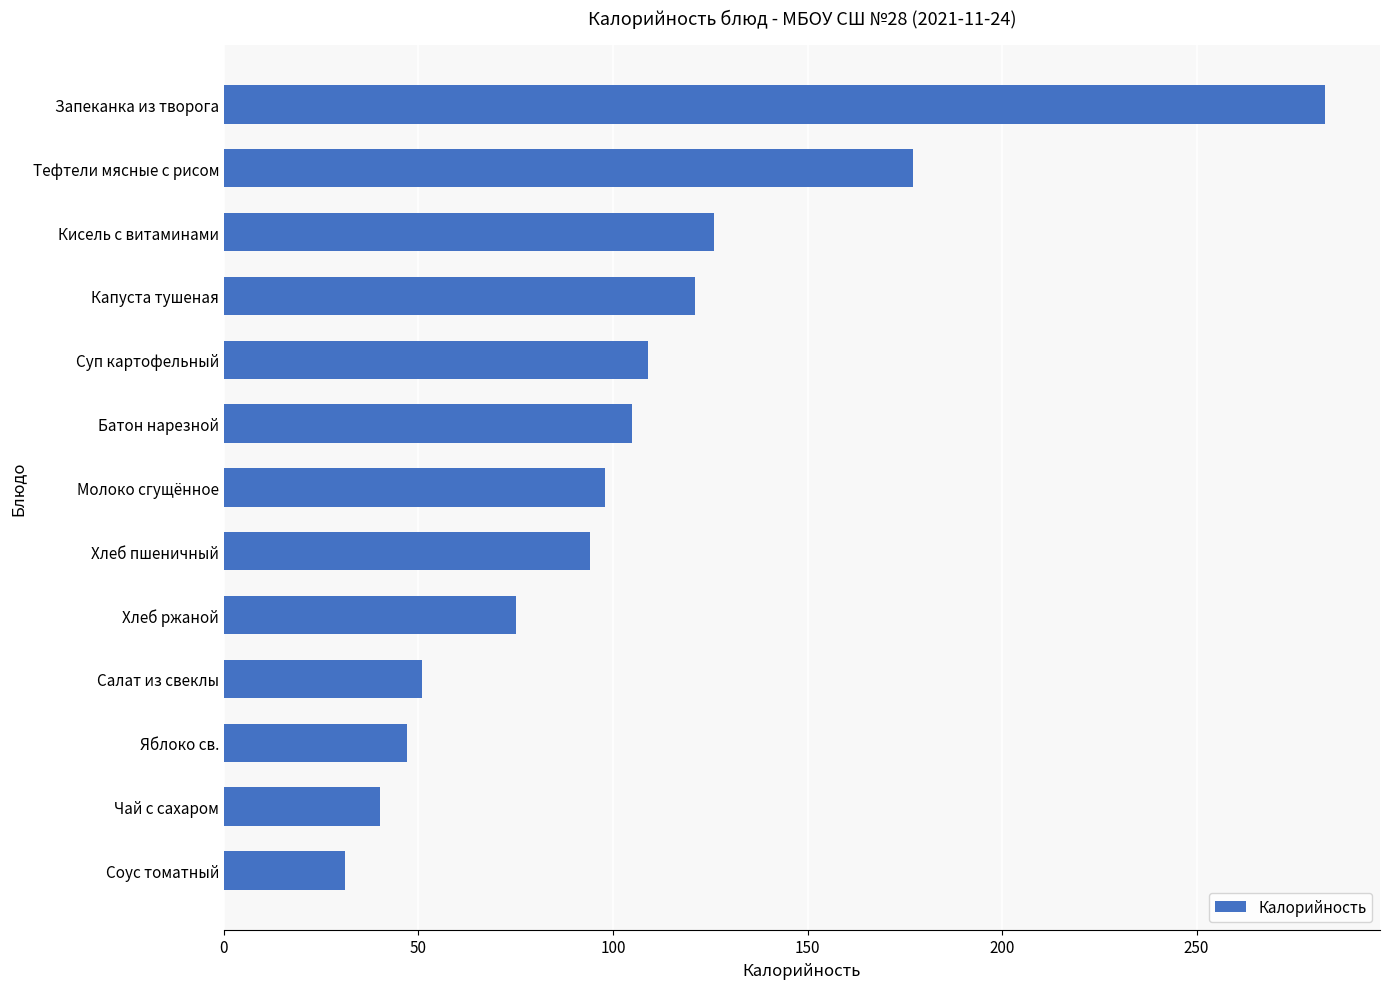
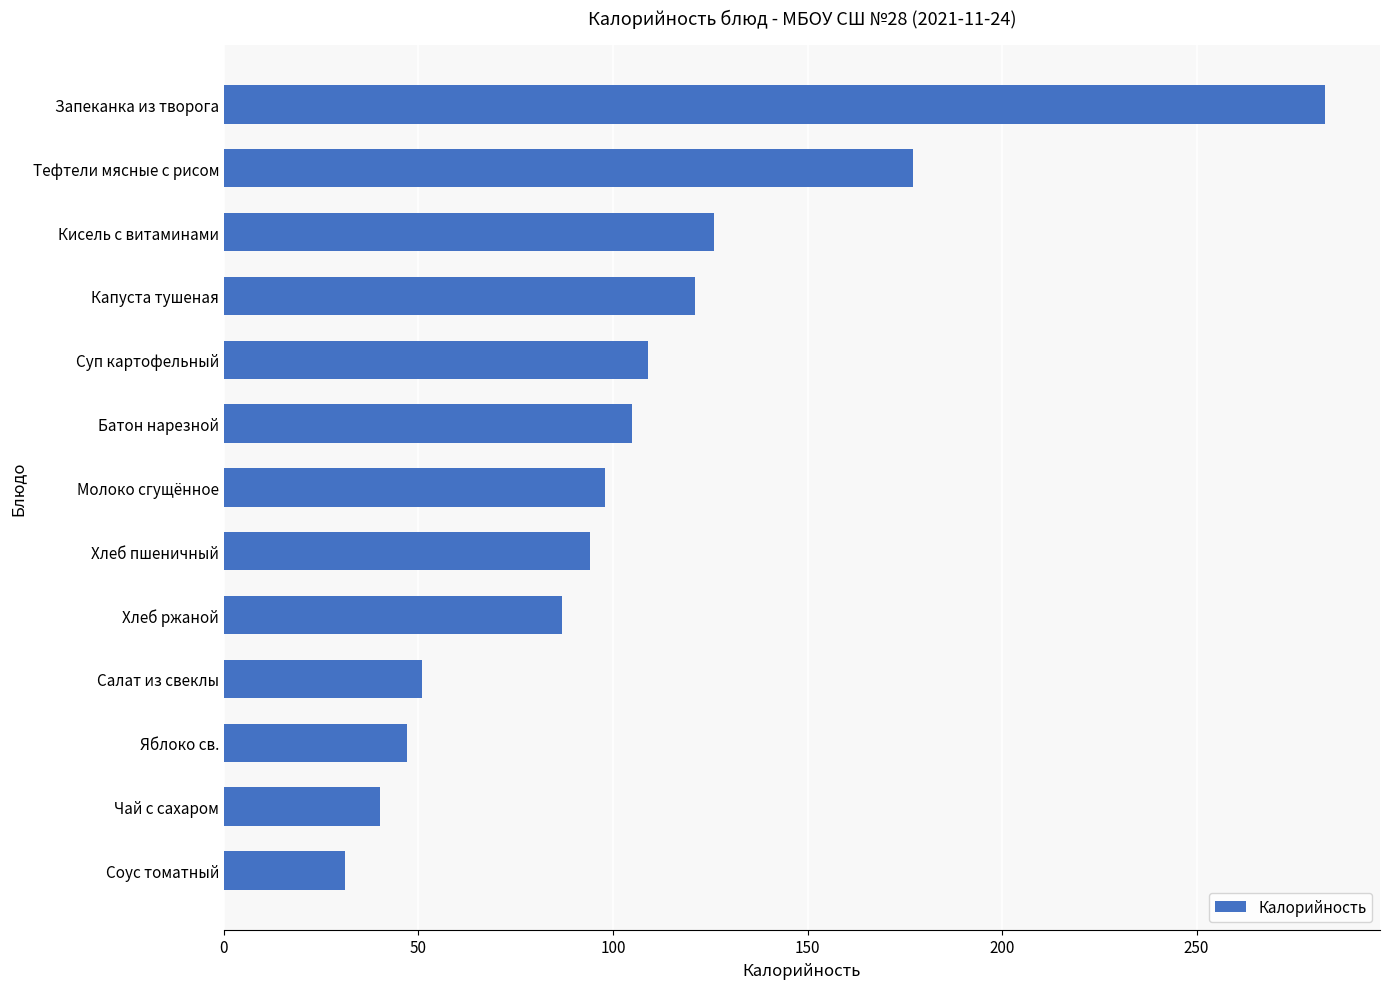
Хлеб ржаной: 75 -> 87
